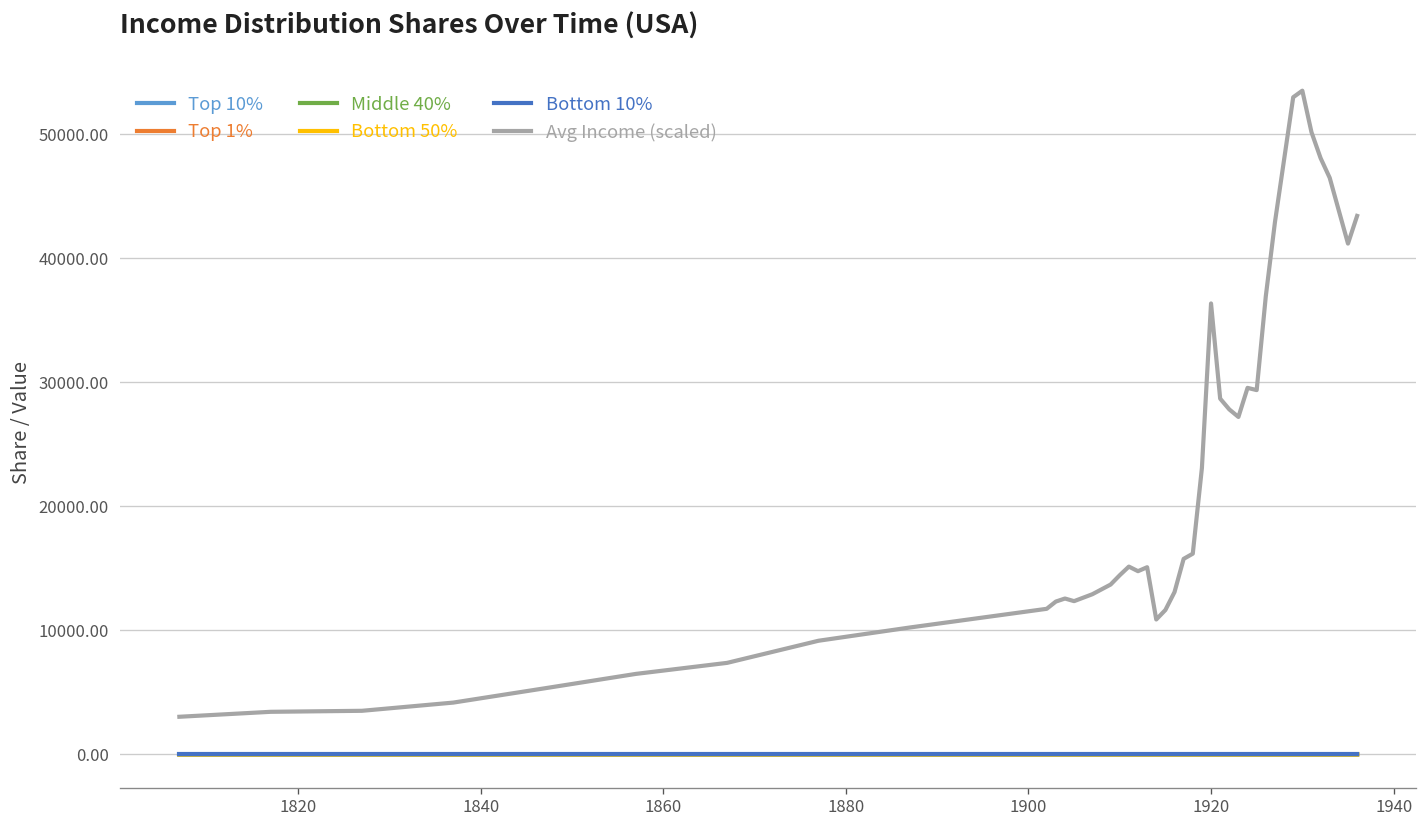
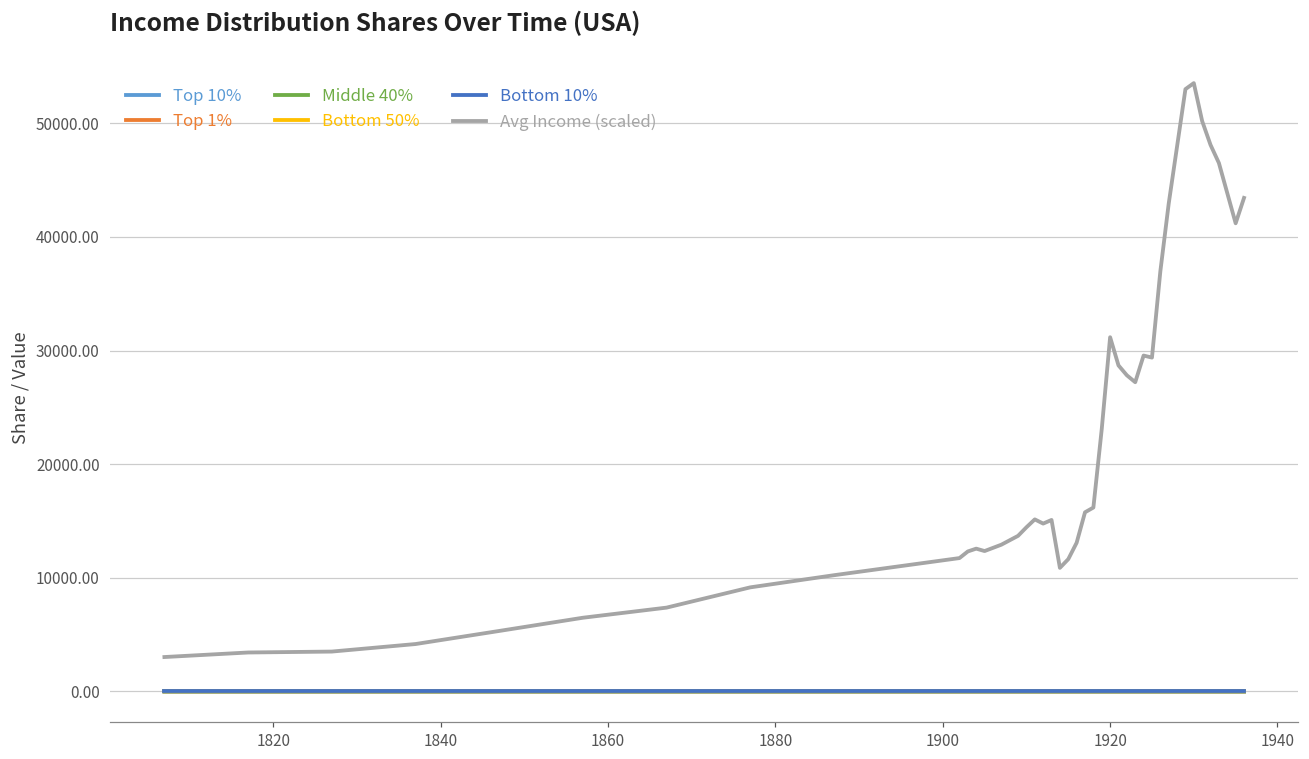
Avg Income (scaled), 1920: 36400 -> 31200
